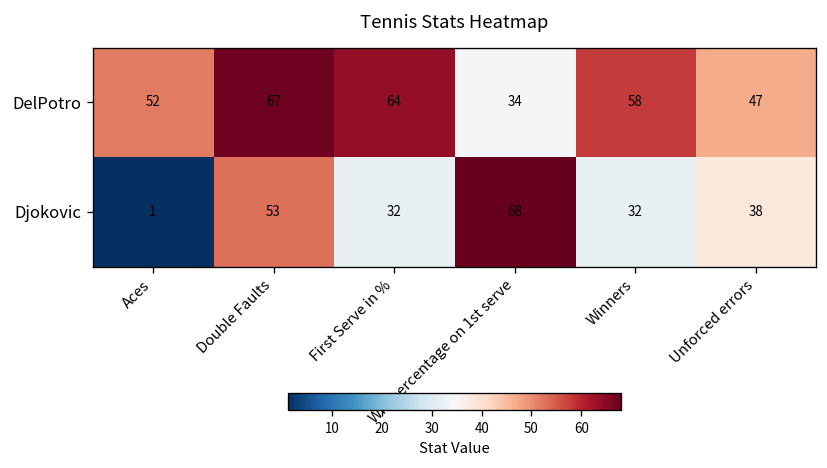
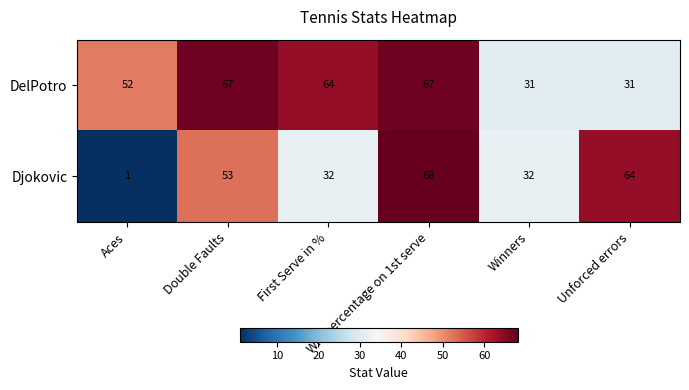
DelPotro, Win percentage on 1st serve: 34 -> 67
DelPotro, Winners: 58 -> 31
DelPotro, Unforced errors: 47 -> 31
Djokovic, Unforced errors: 38 -> 64
